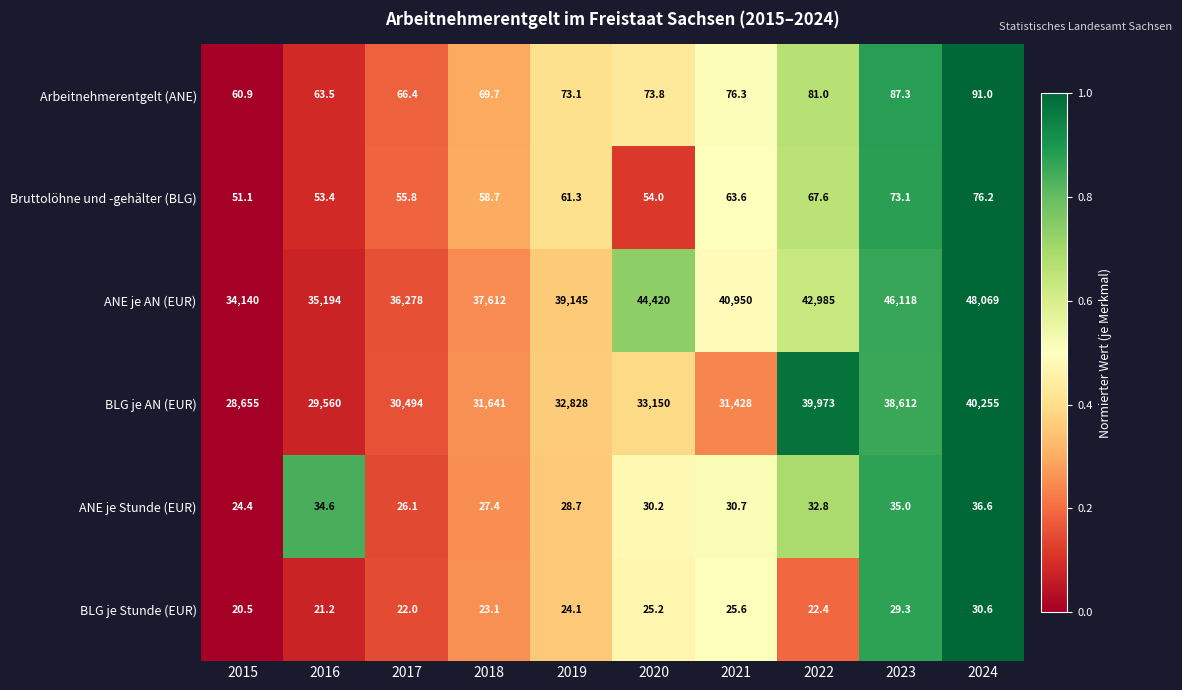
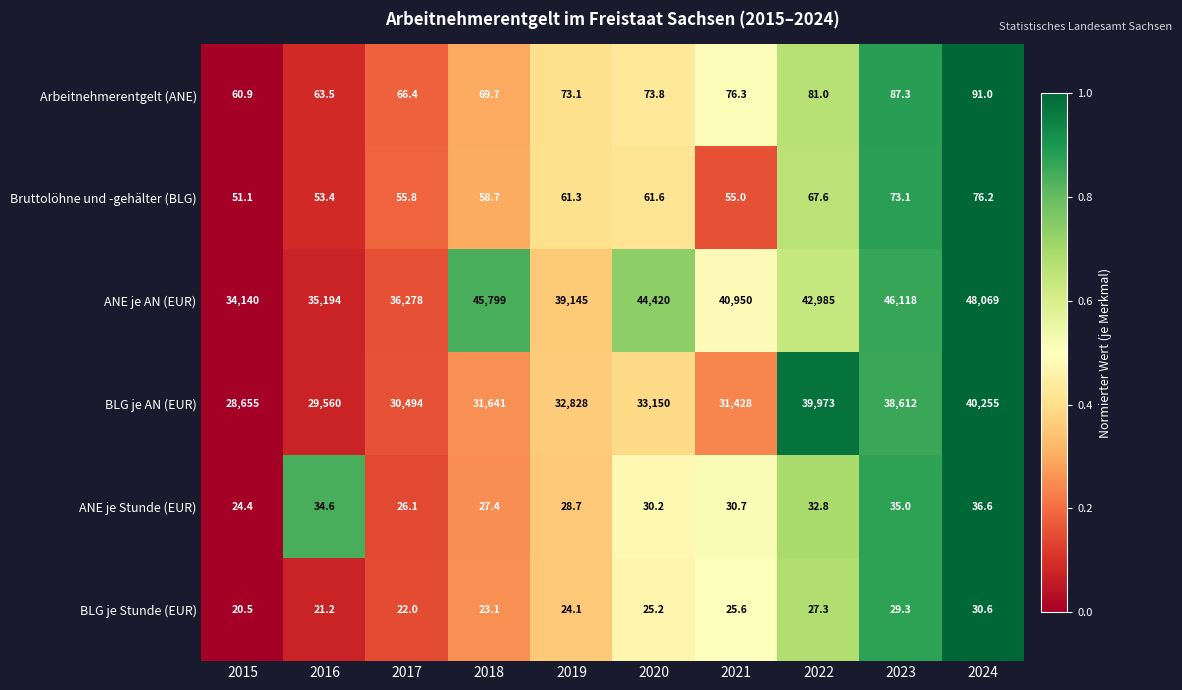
Bruttolöhne und -gehälter (BLG), 2020: 54.0 -> 61.6
Bruttolöhne und -gehälter (BLG), 2021: 63.6 -> 55.0
ANE je AN (EUR), 2018: 37,612 -> 45,799
BLG je Stunde (EUR), 2022: 22.4 -> 27.3
